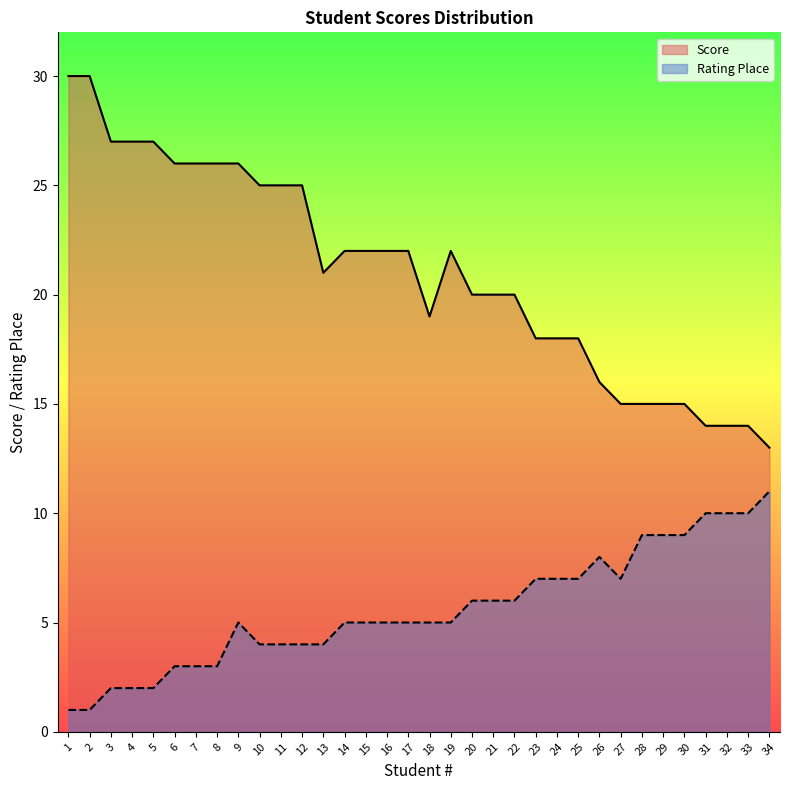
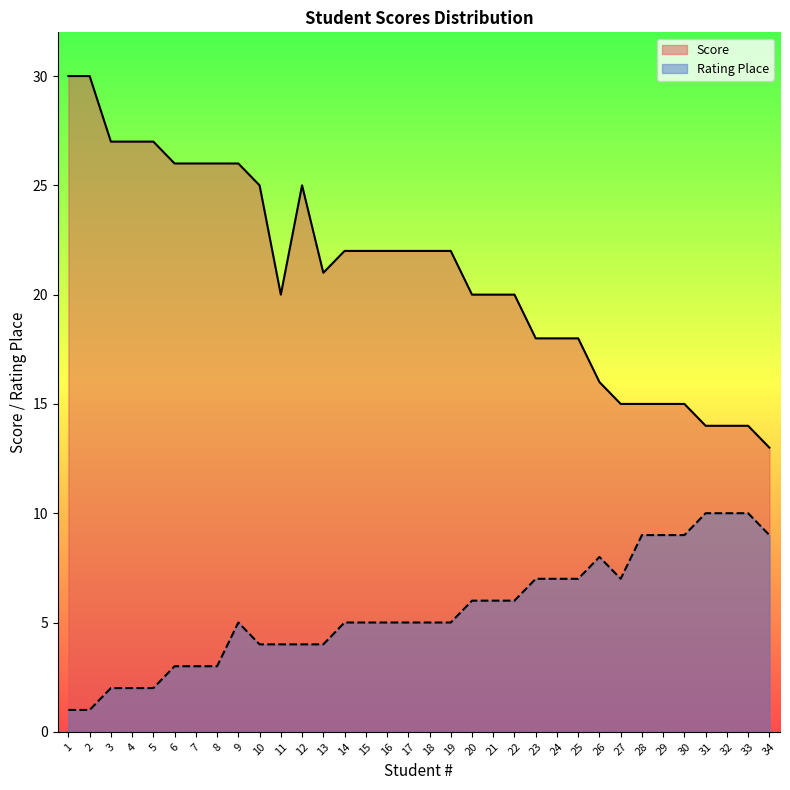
Score, 11: 25 -> 20
Score, 18: 19 -> 22
Rating Place, 34: 11 -> 9
